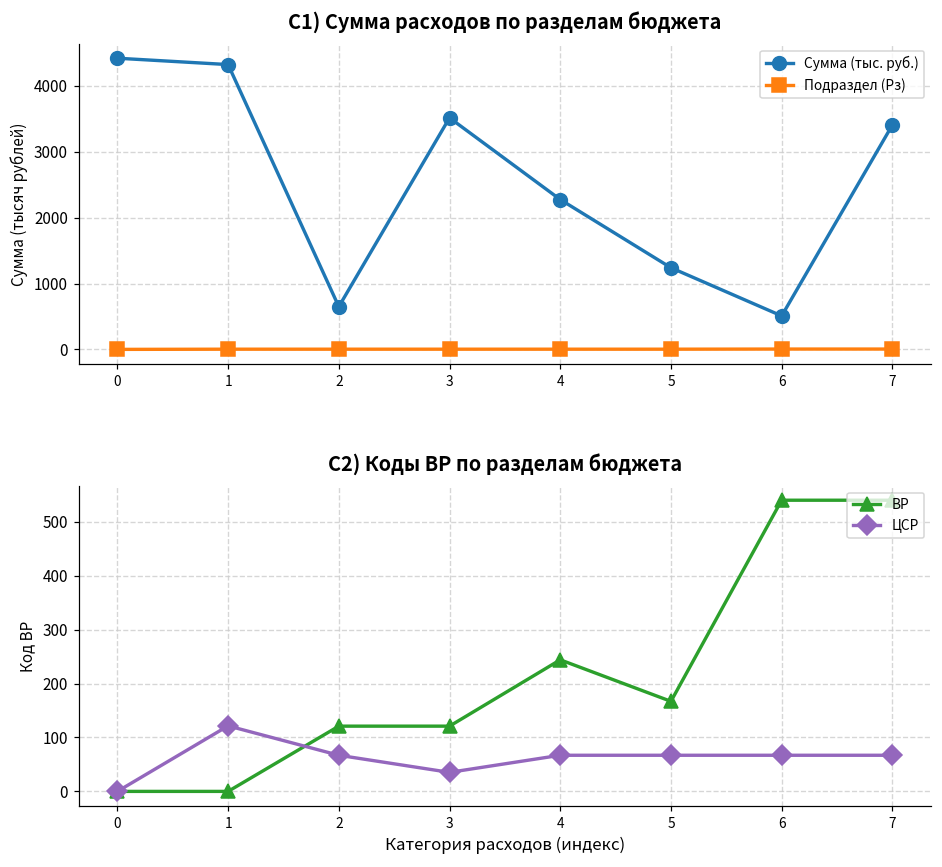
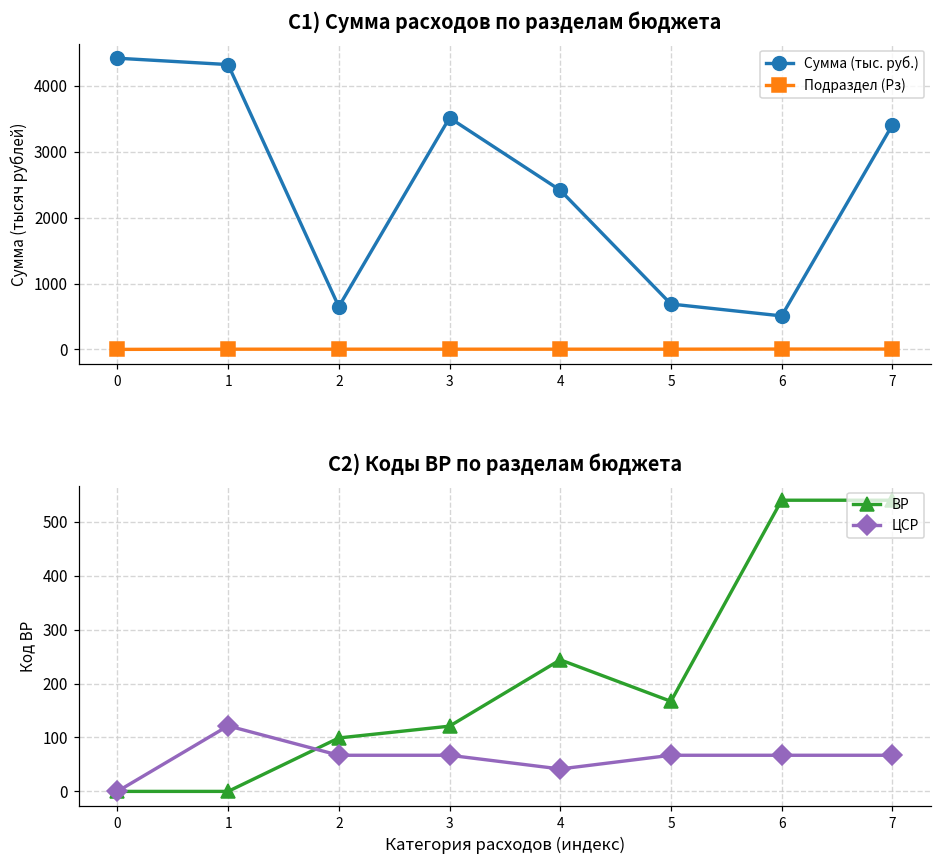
C1) Сумма расходов по разделам бюджета, Сумма (тыс. руб.), 4: 2300 -> 2400
C1) Сумма расходов по разделам бюджета, Сумма (тыс. руб.), 5: 1200 -> 700
C2) Коды ВР по разделам бюджета, ВР, 2: 120 -> 100
C2) Коды ВР по разделам бюджета, ЦСР, 3: 40 -> 70
C2) Коды ВР по разделам бюджета, ЦСР, 4: 70 -> 40
